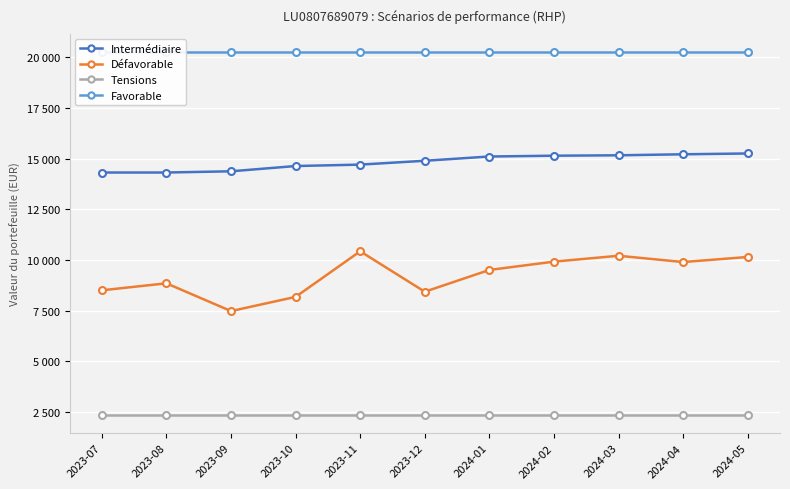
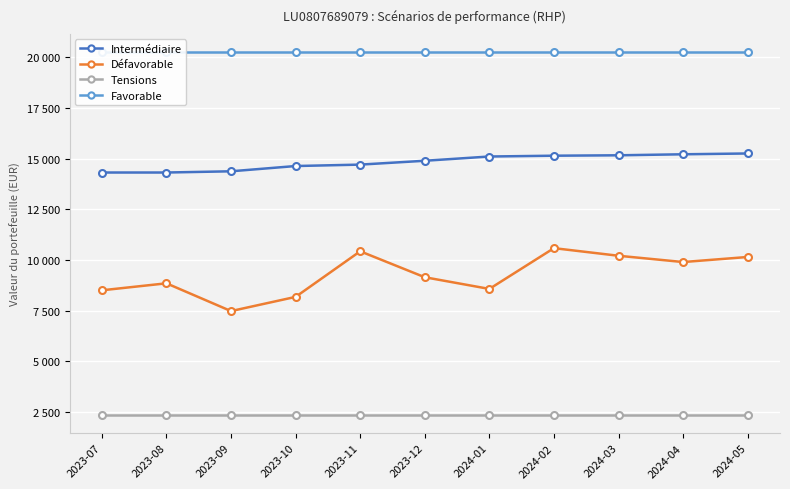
Défavorable, 2023-12: 8400 -> 9200
Défavorable, 2024-01: 9500 -> 8600
Défavorable, 2024-02: 9900 -> 10600
